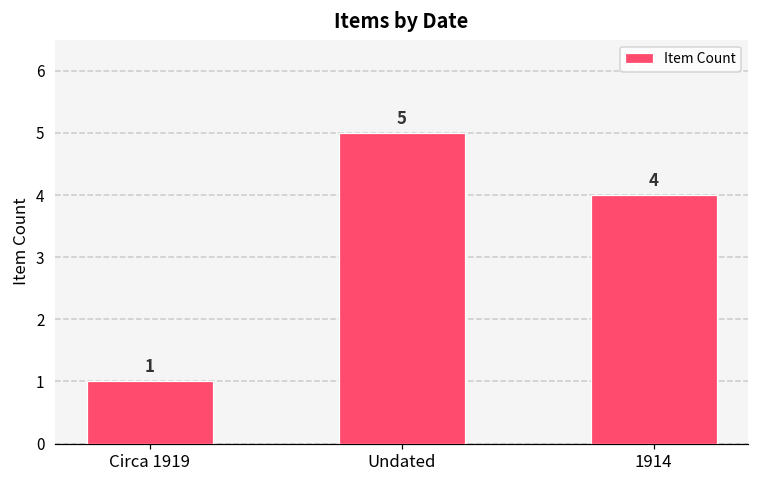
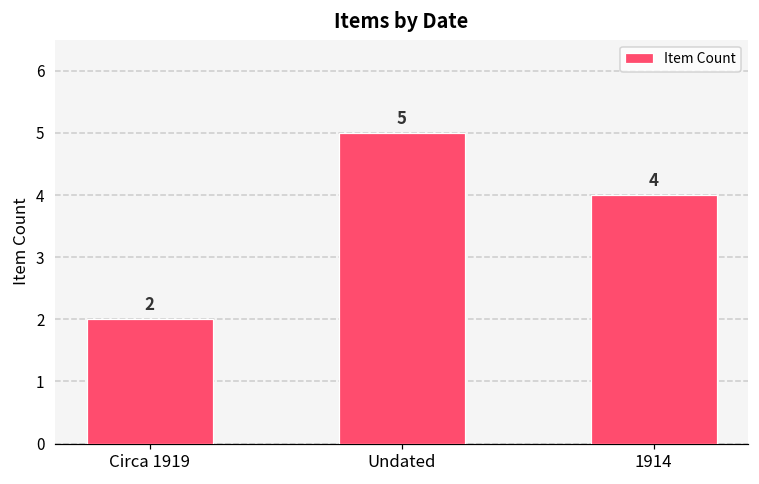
Circa 1919: 1 -> 2
